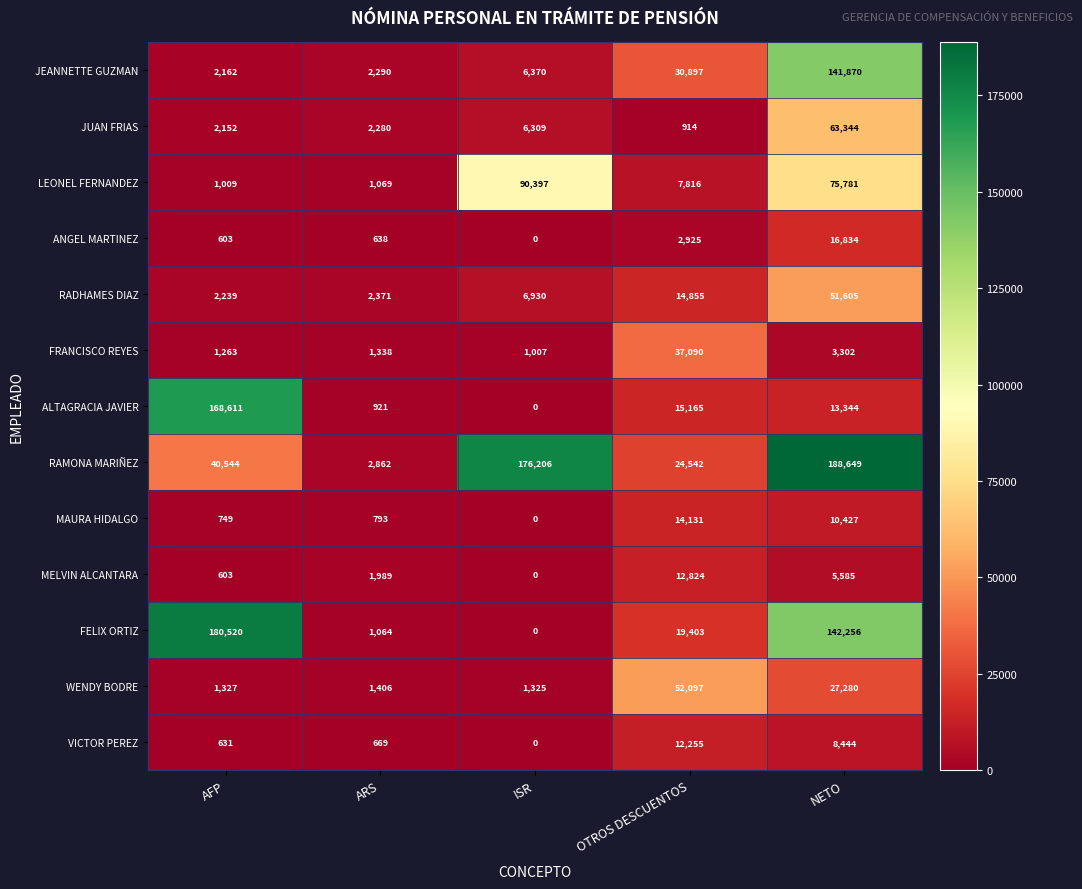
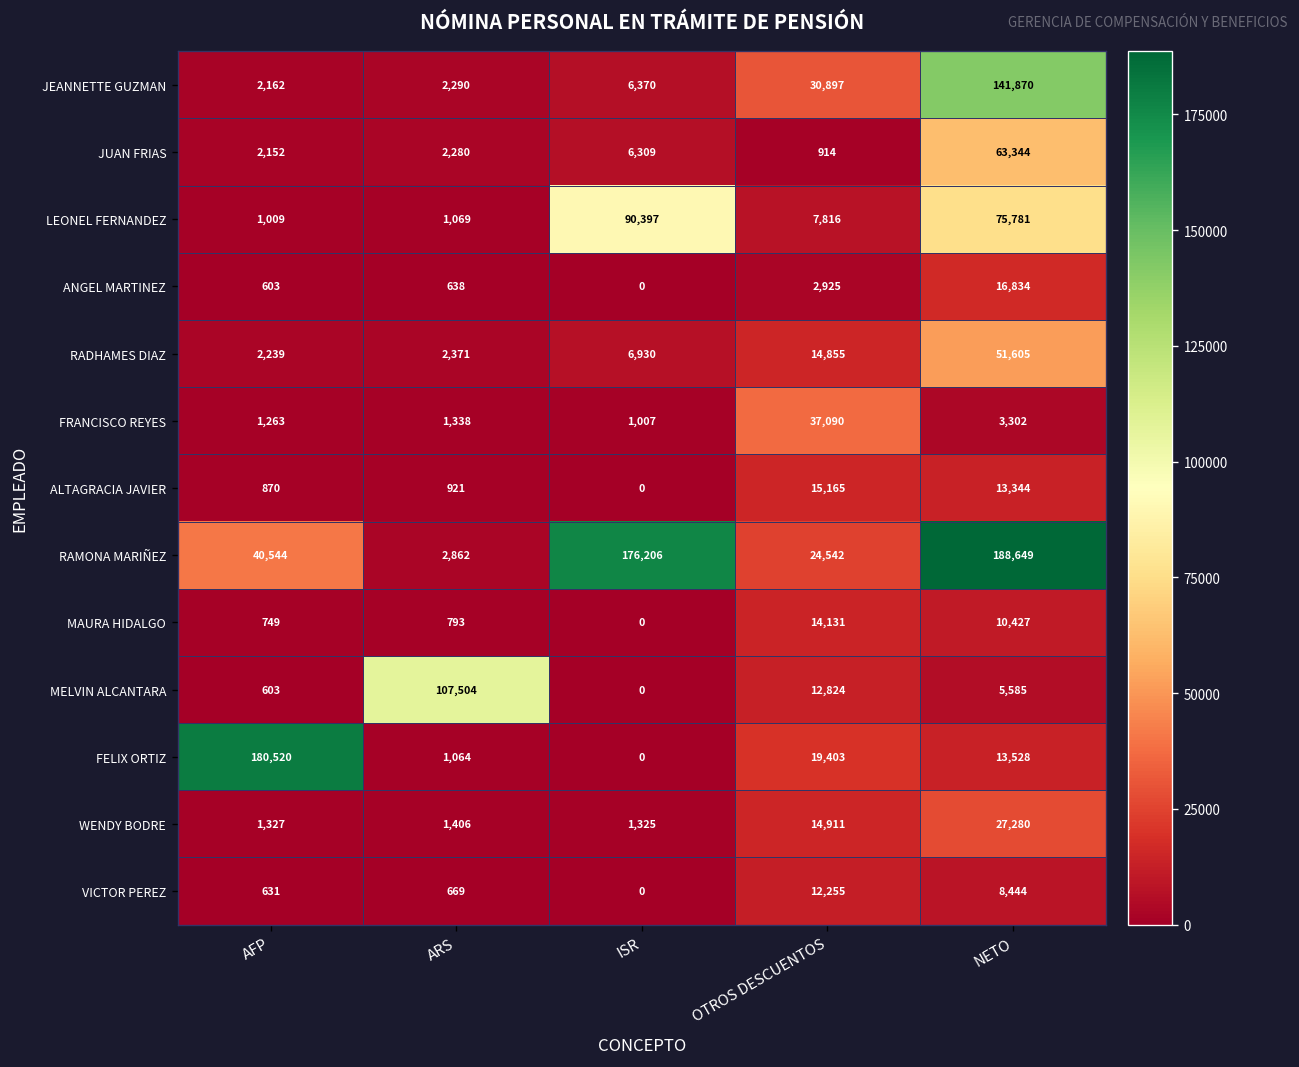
ALTAGRACIA JAVIER, AFP: 168,611 -> 870
MELVIN ALCANTARA, ARS: 1,989 -> 107,504
FELIX ORTIZ, NETO: 142,256 -> 13,528
WENDY BODRE, OTROS DESCUENTOS: 52,097 -> 14,911
